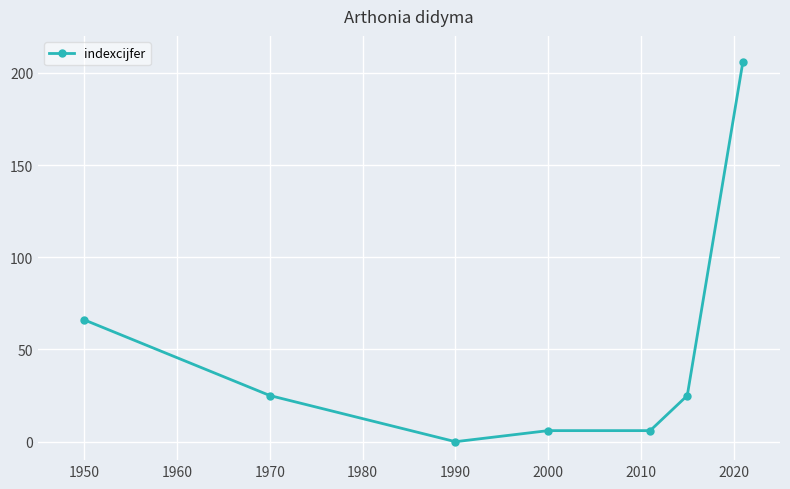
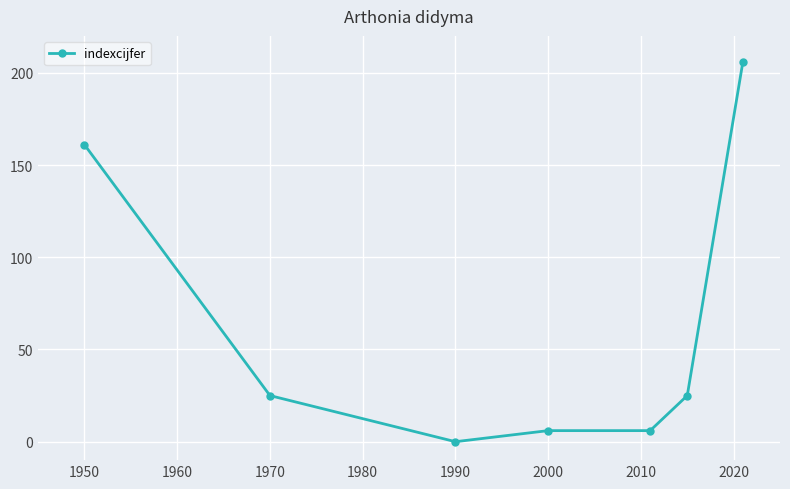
1950: 66 -> 161
